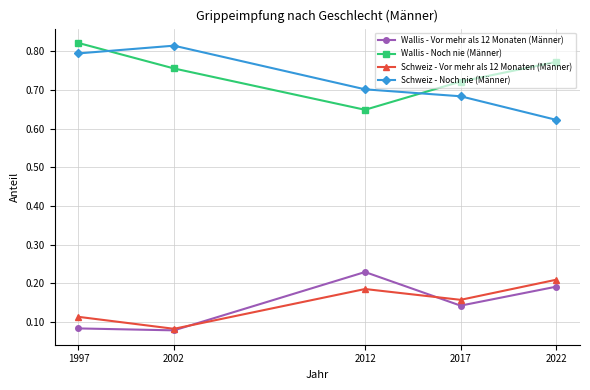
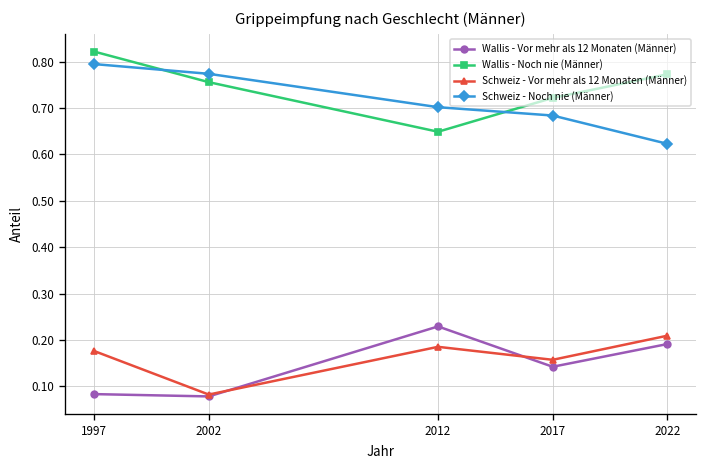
Schweiz - Vor mehr als 12 Monaten (Männer), 1997: 0.11 -> 0.18
Schweiz - Noch nie (Männer), 2002: 0.82 -> 0.77
